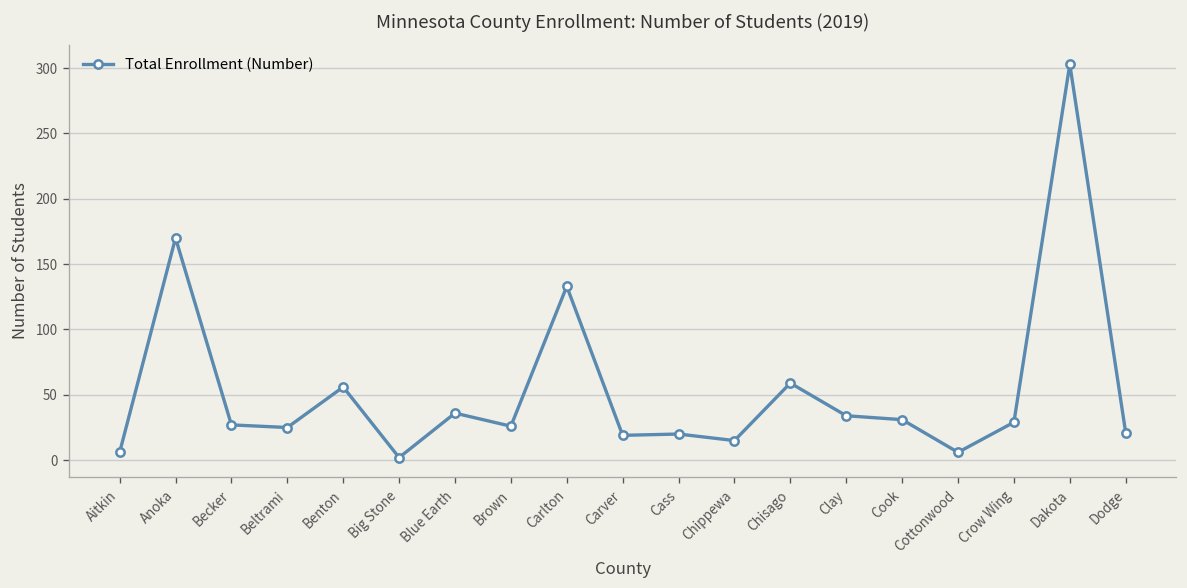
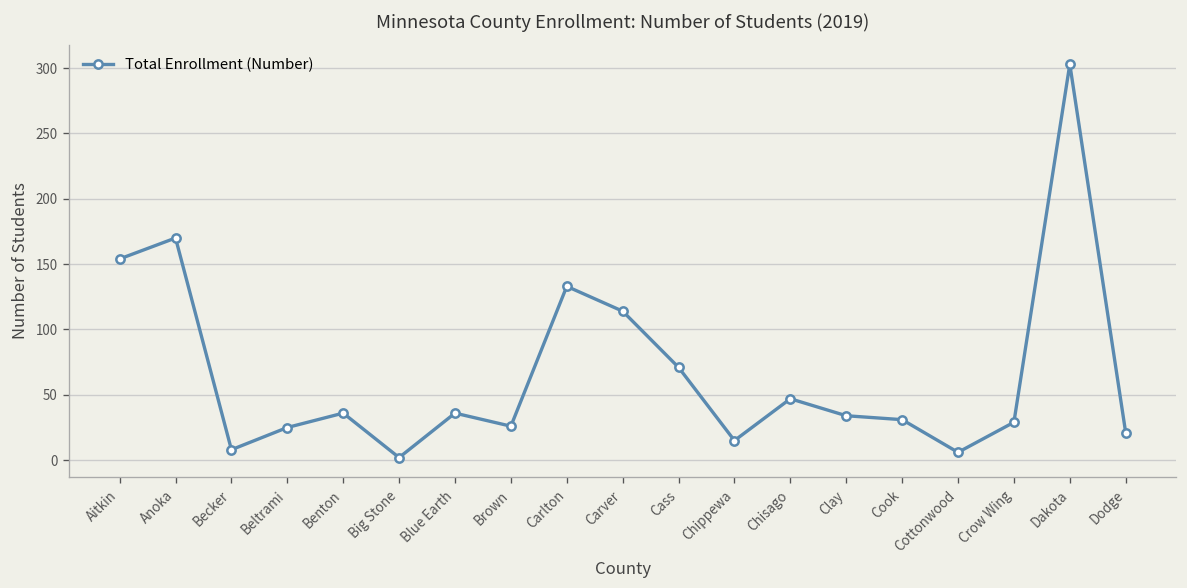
Aitkin: 6 -> 154
Becker: 27 -> 8
Benton: 56 -> 36
Carver: 19 -> 114
Cass: 20 -> 71
Chisago: 59 -> 47
